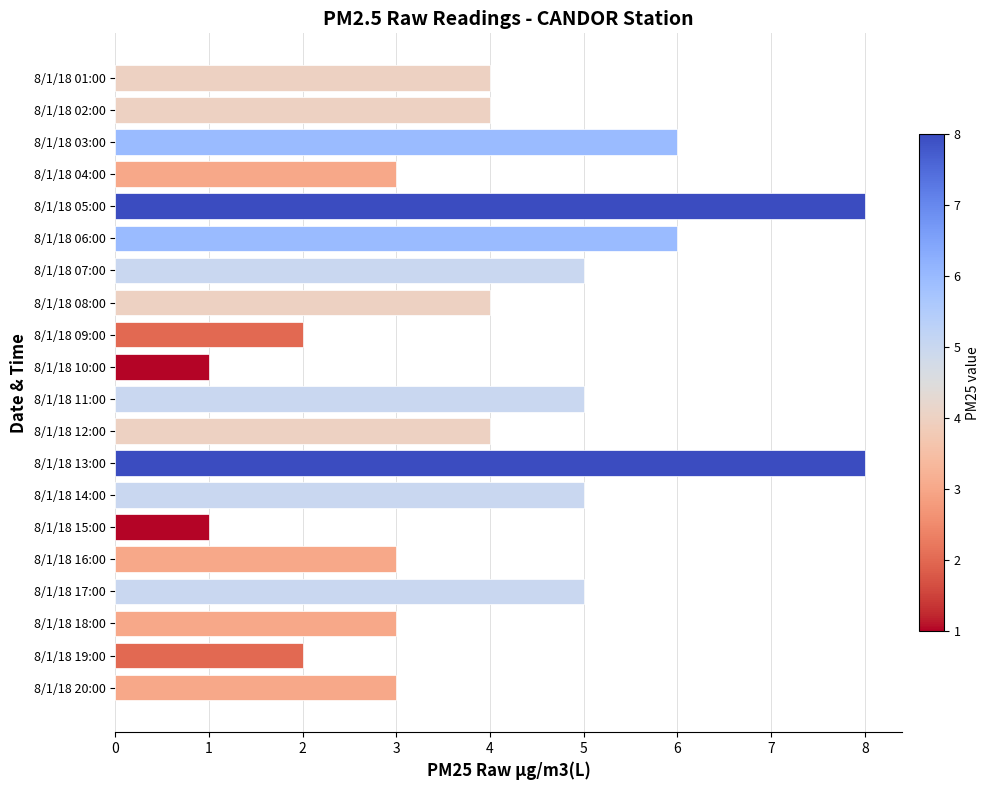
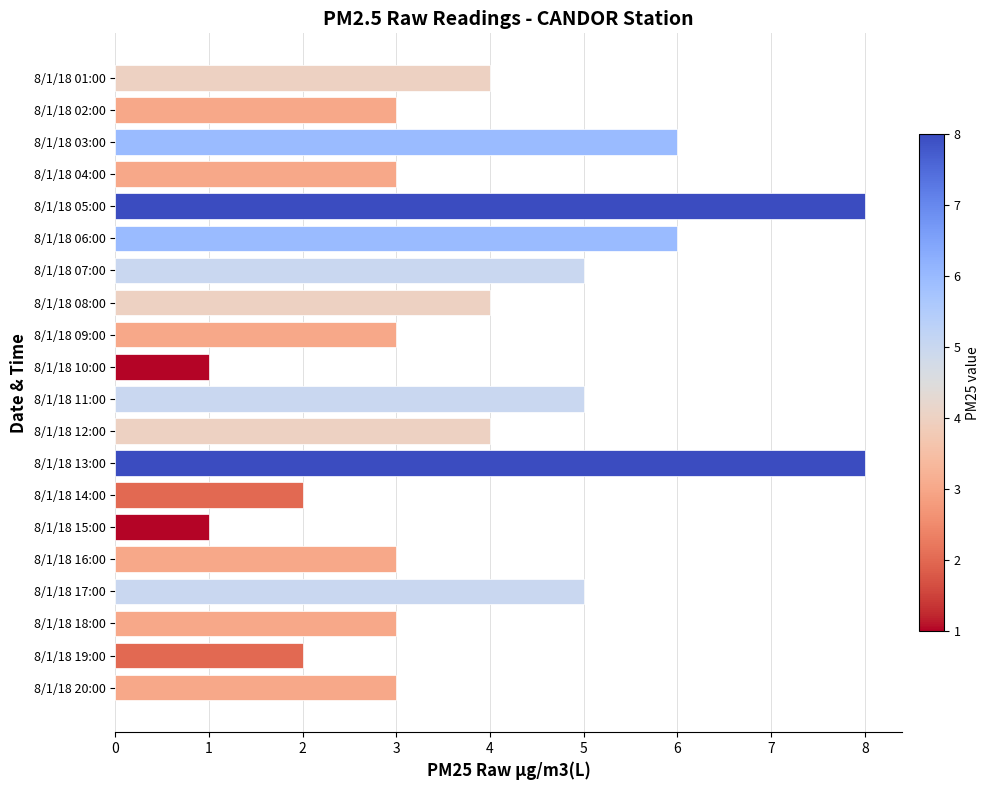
8/1/18 02:00: 4 -> 3
8/1/18 09:00: 2 -> 3
8/1/18 14:00: 5 -> 2
